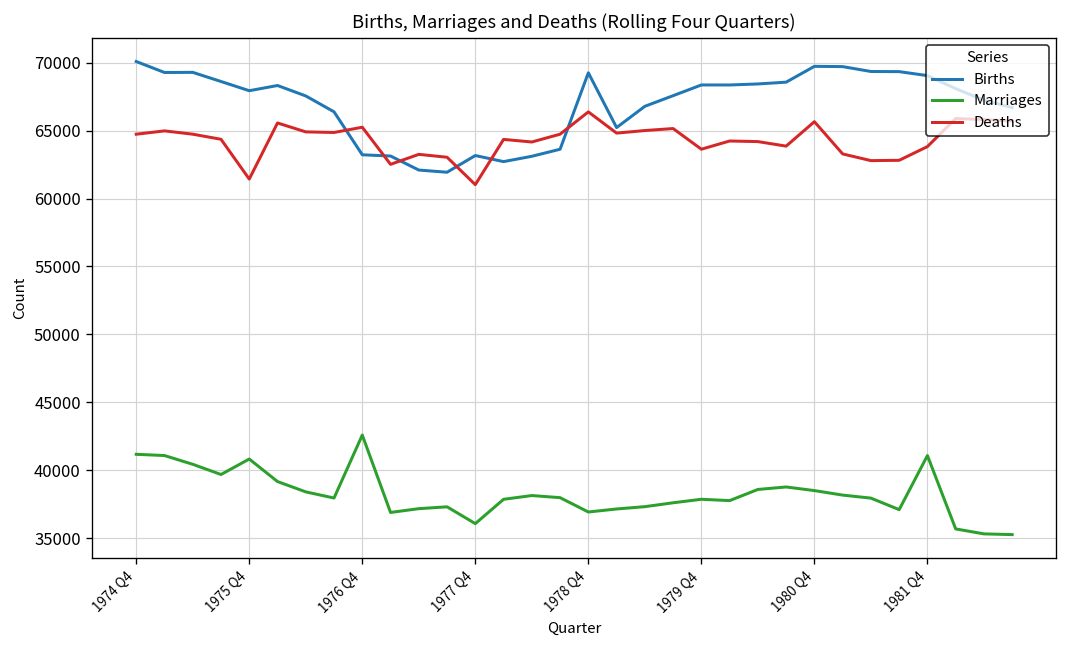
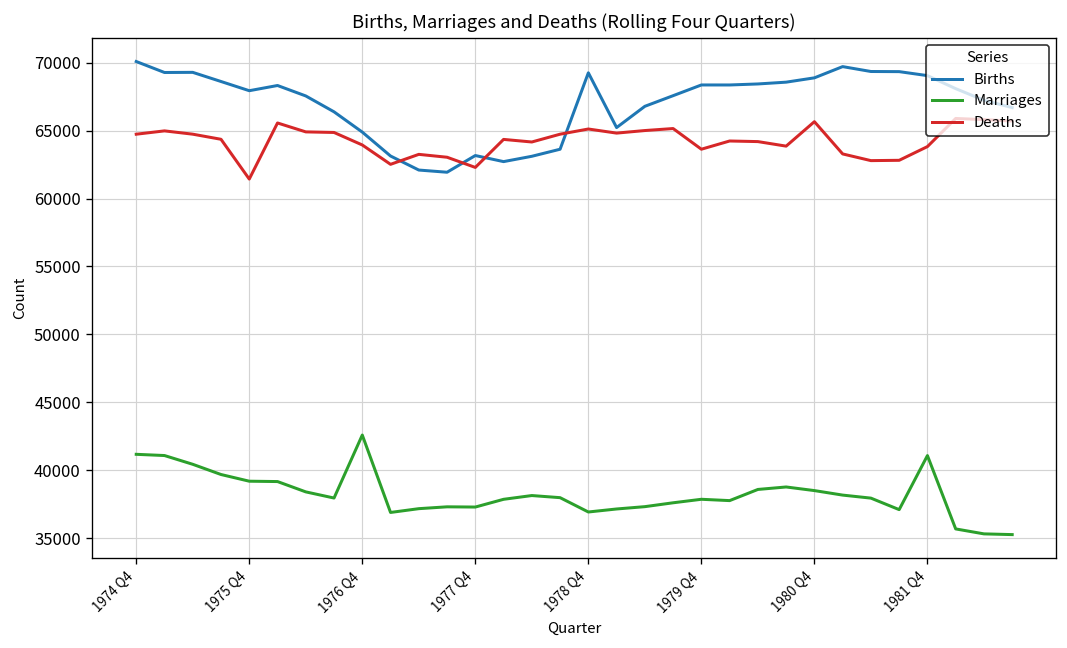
Marriages, 1975 Q4: 40800 -> 39200
Births, 1976 Q4: 63200 -> 64900
Deaths, 1976 Q4: 65300 -> 63900
Marriages, 1977 Q4: 36100 -> 37300
Deaths, 1977 Q4: 61000 -> 62300
Deaths, 1978 Q4: 66400 -> 65100
Births, 1980 Q4: 69700 -> 68900
